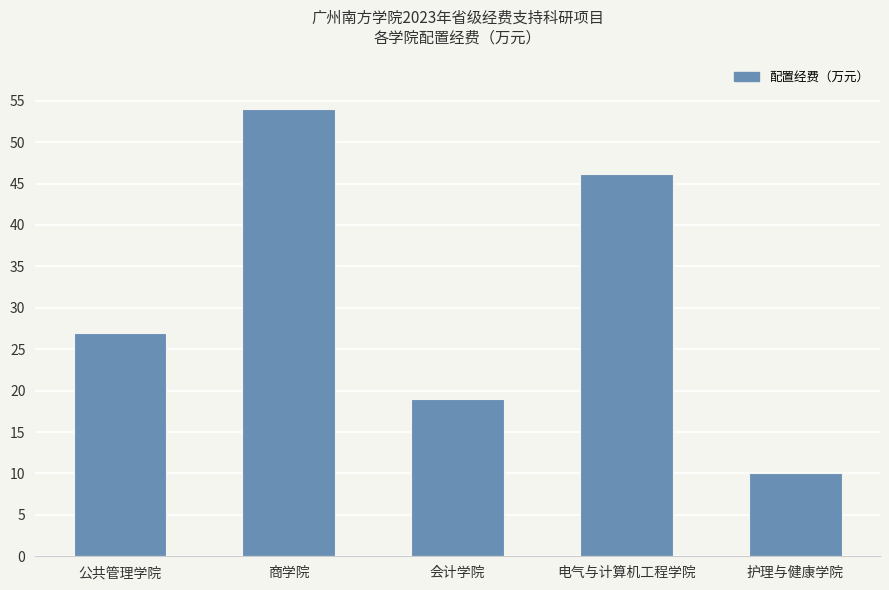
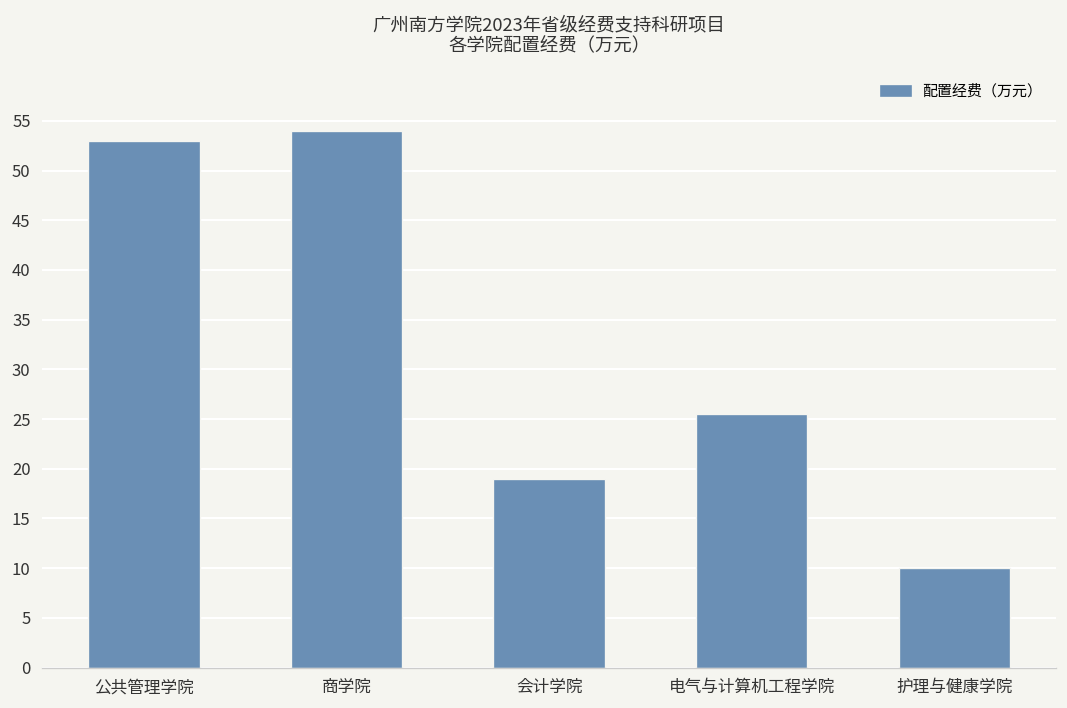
公共管理学院: 27 -> 53
电气与计算机工程学院: 46 -> 26
